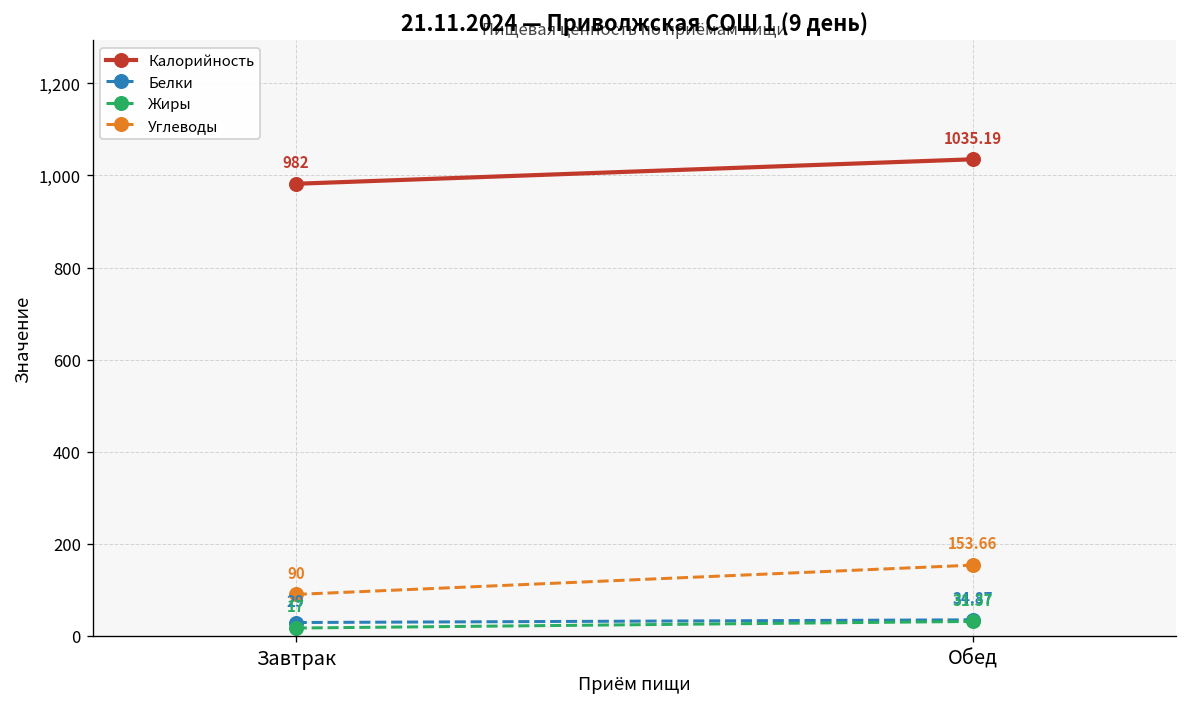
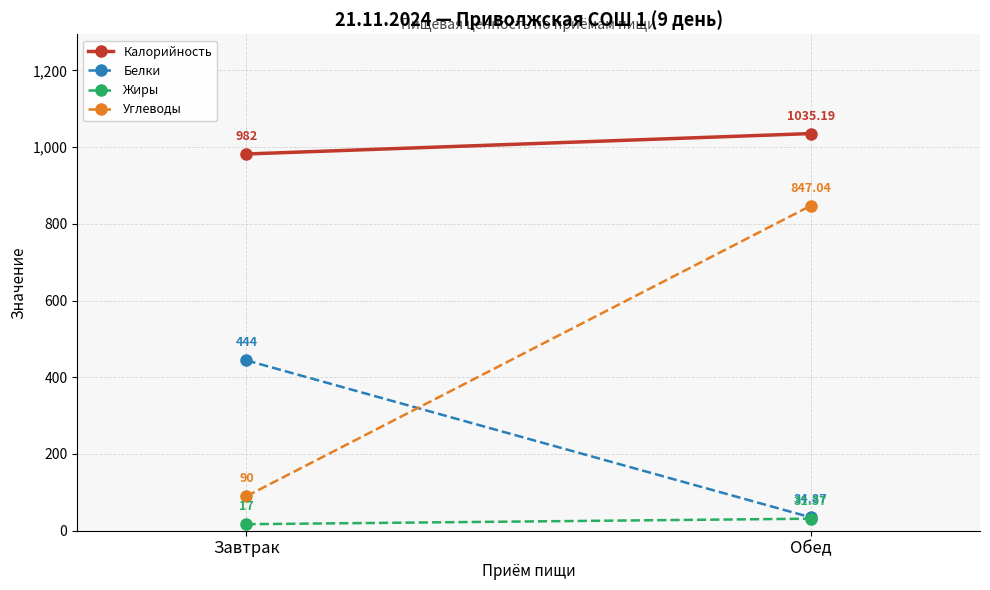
Белки, Завтрак: 29 -> 444
Углеводы, Обед: 153.66 -> 847.04
